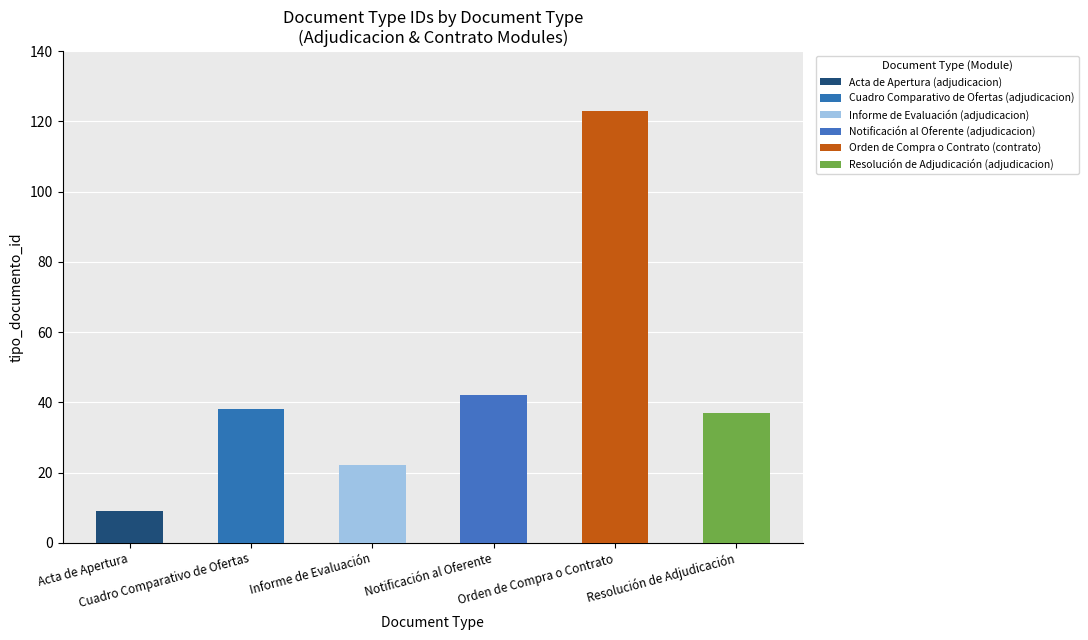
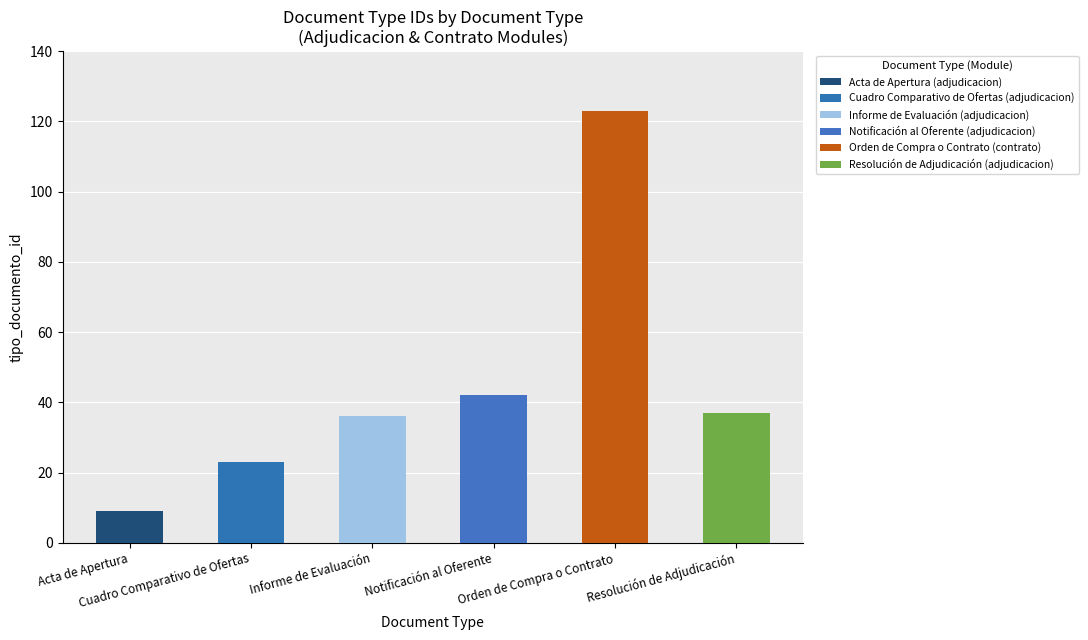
Cuadro Comparativo de Ofertas: 38 -> 23
Informe de Evaluación: 22 -> 36
